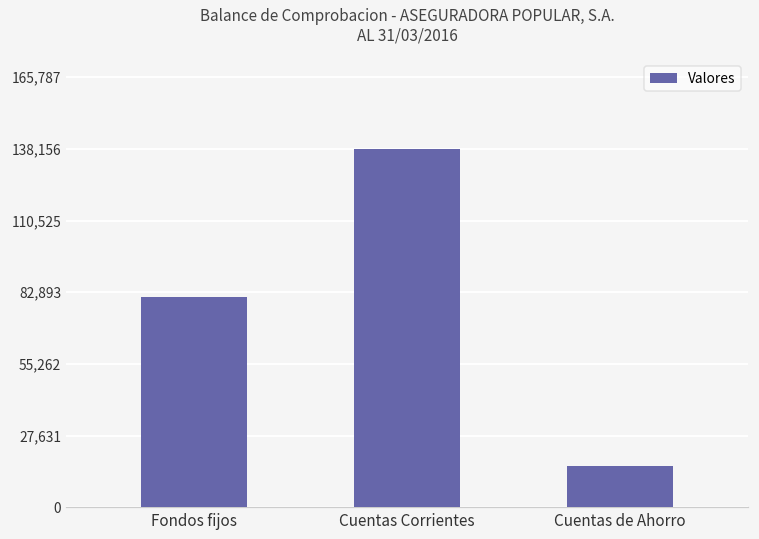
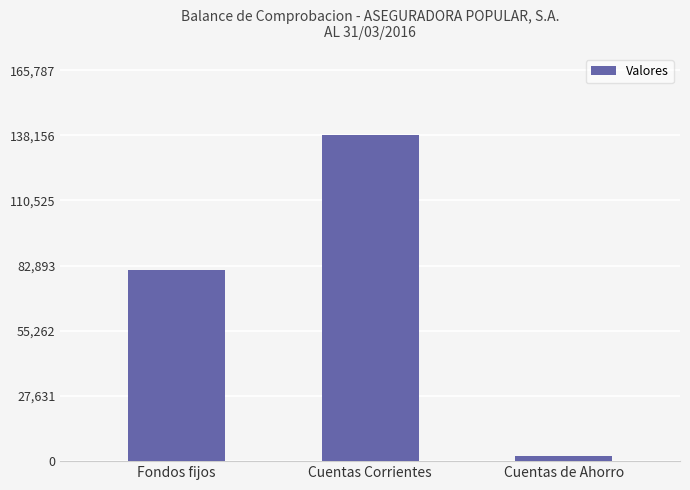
Cuentas de Ahorro: 16,000 -> 2,000
